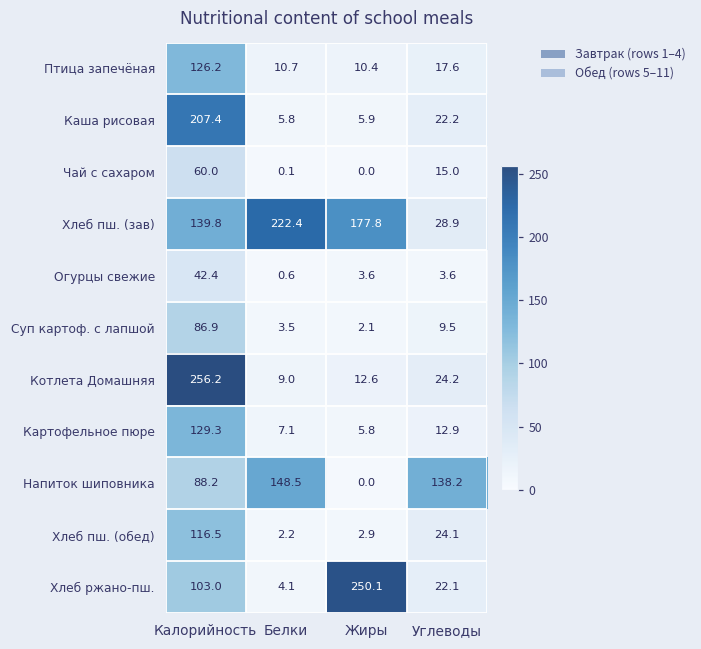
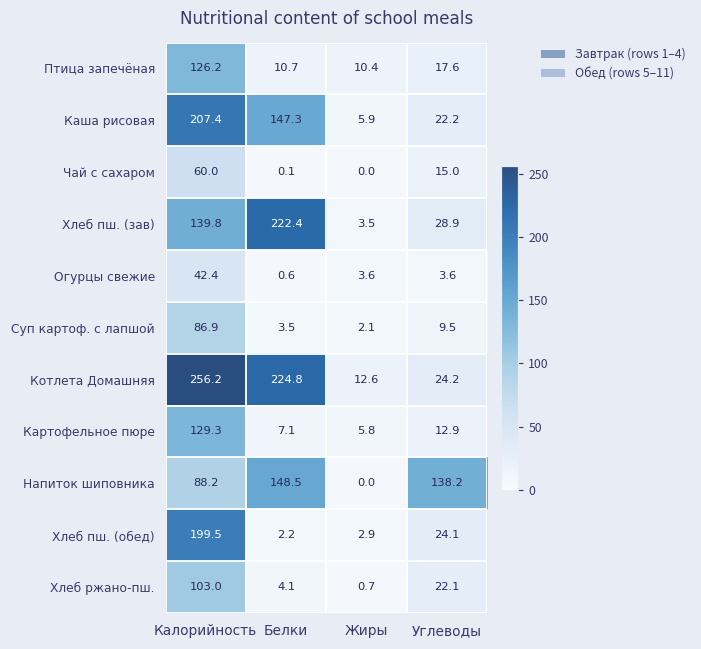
Каша рисовая, Белки: 5.8 -> 147.3
Хлеб пш. (зав), Жиры: 177.8 -> 3.5
Котлета Домашняя, Белки: 9.0 -> 224.8
Хлеб пш. (обед), Калорийность: 116.5 -> 199.5
Хлеб ржано-пш., Жиры: 250.1 -> 0.7
